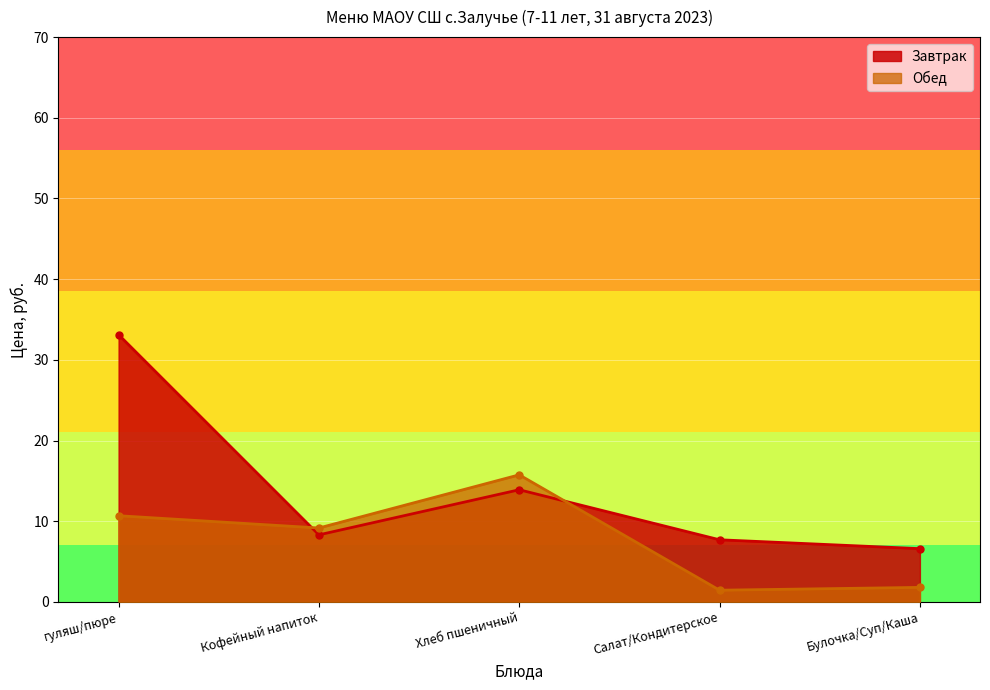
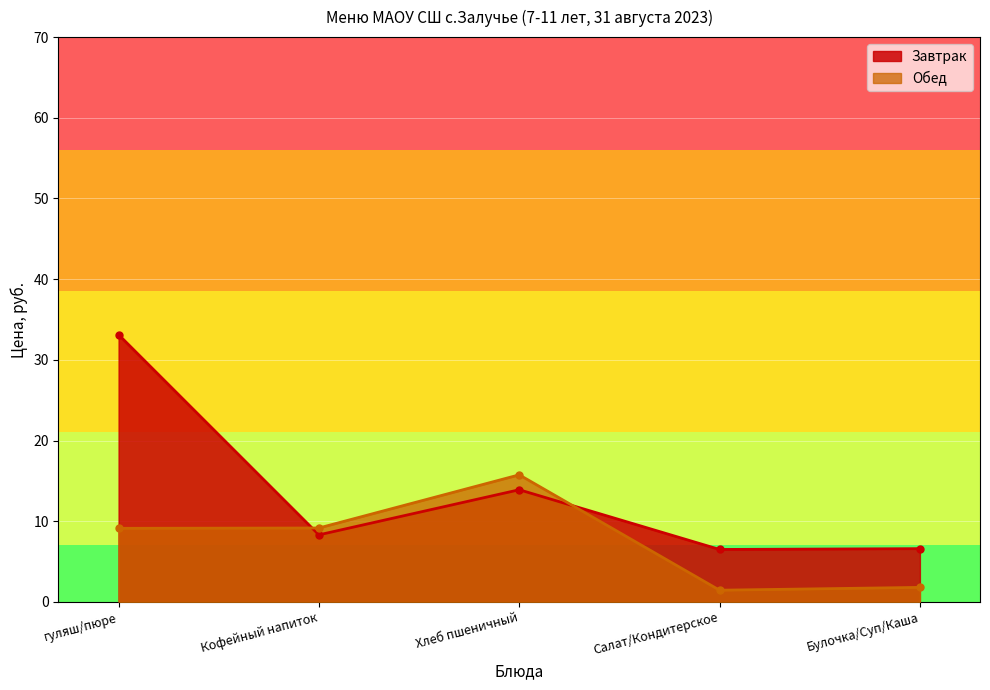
Обед, гуляш/пюре: 11 -> 9
Завтрак, Салат/Кондитерское: 8 -> 7
